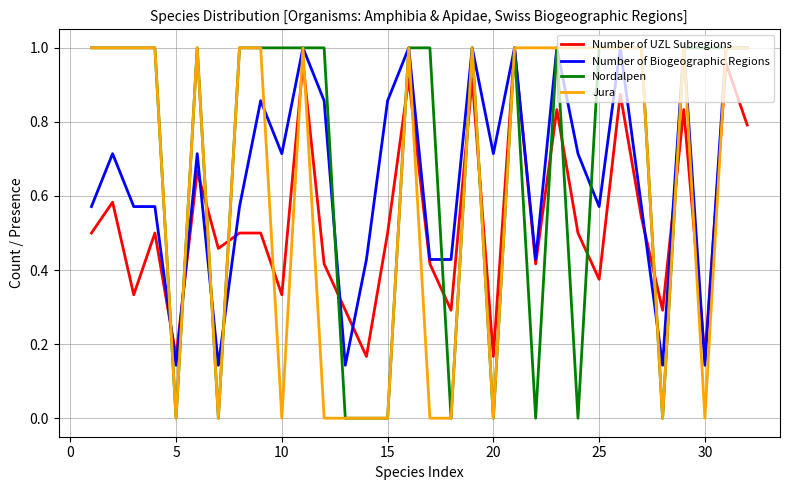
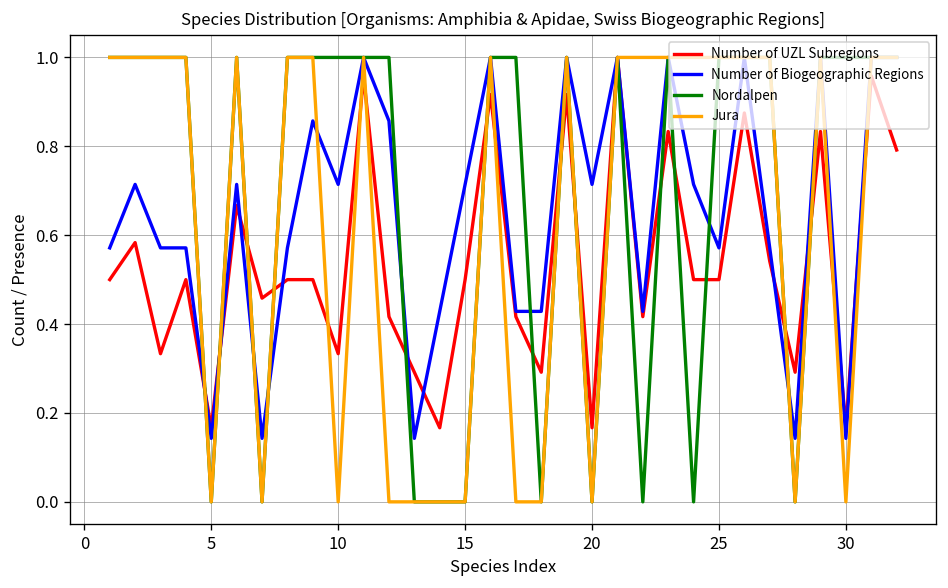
Number of Biogeographic Regions, 15: 0.86 -> 0.71
Number of UZL Subregions, 25: 0.38 -> 0.50
